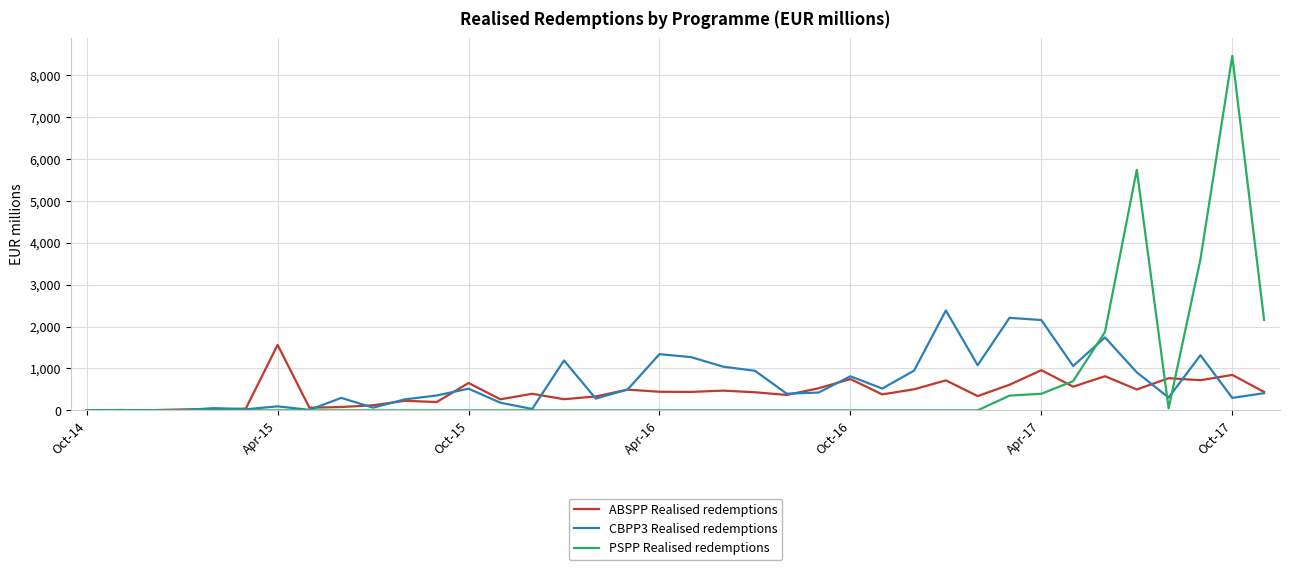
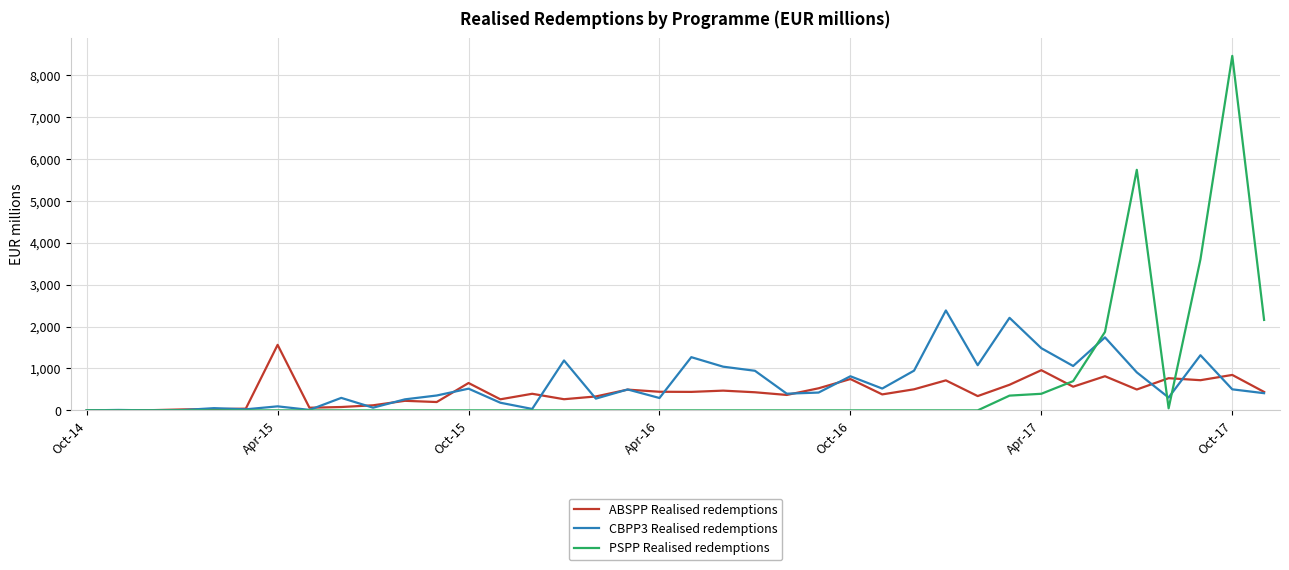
CBPP3 Realised redemptions, Apr-16: 1,300 -> 300
CBPP3 Realised redemptions, Apr-17: 2,200 -> 1,500
CBPP3 Realised redemptions, Oct-17: 300 -> 500
